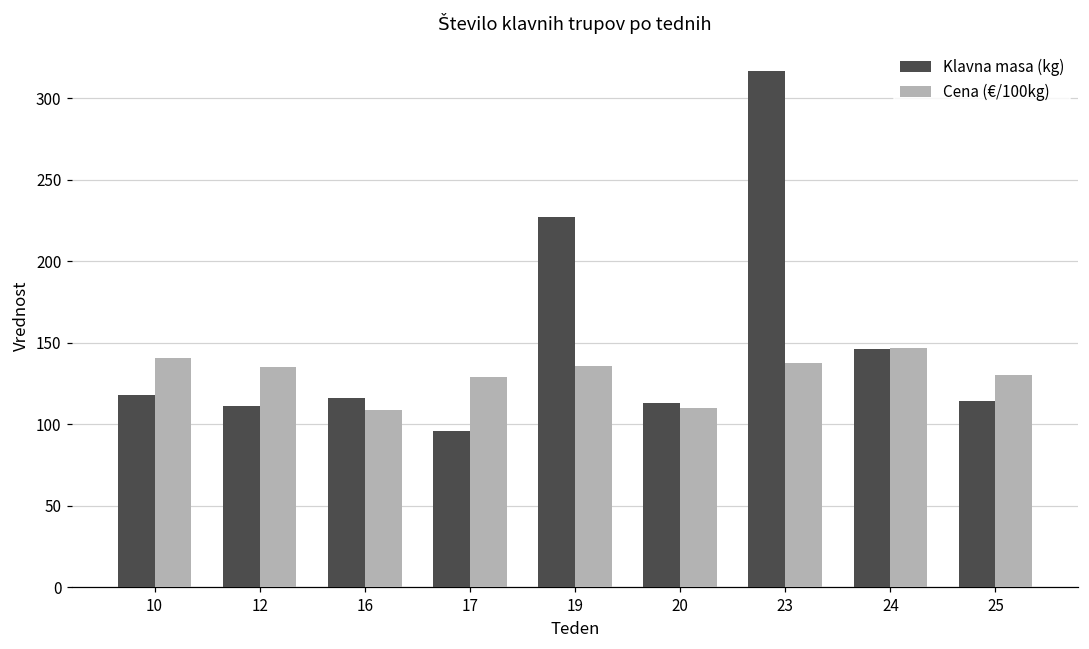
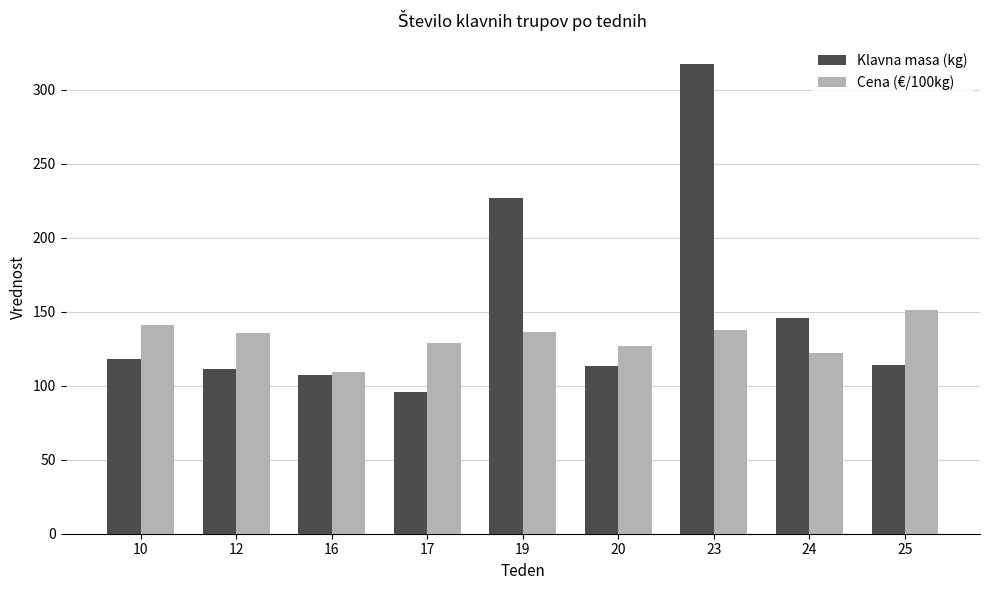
Klavna masa (kg), 16: 116 -> 107
Cena (€/100kg), 20: 110 -> 127
Cena (€/100kg), 24: 147 -> 122
Cena (€/100kg), 25: 130 -> 151
